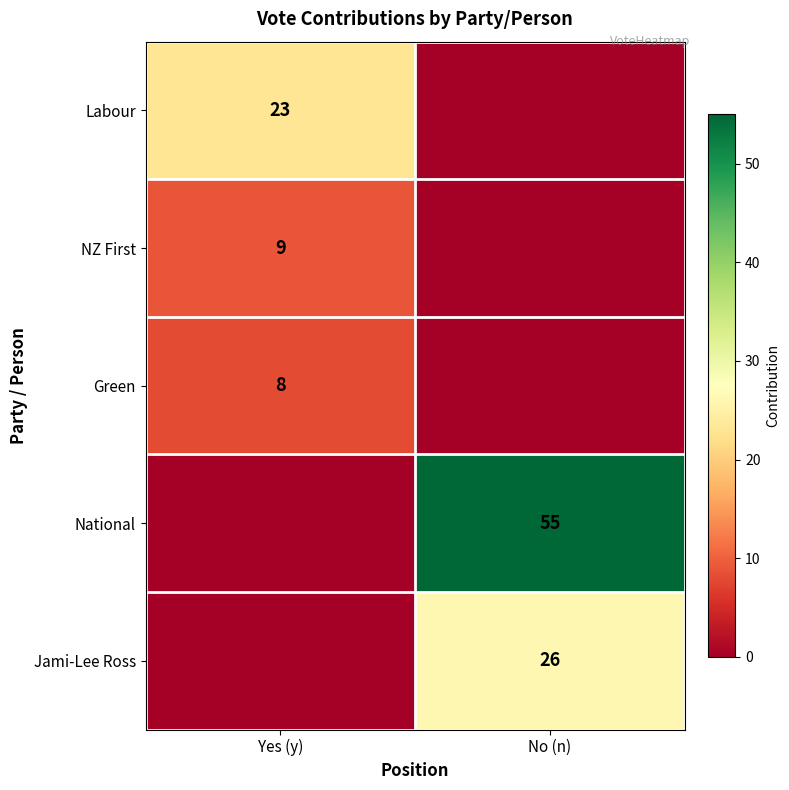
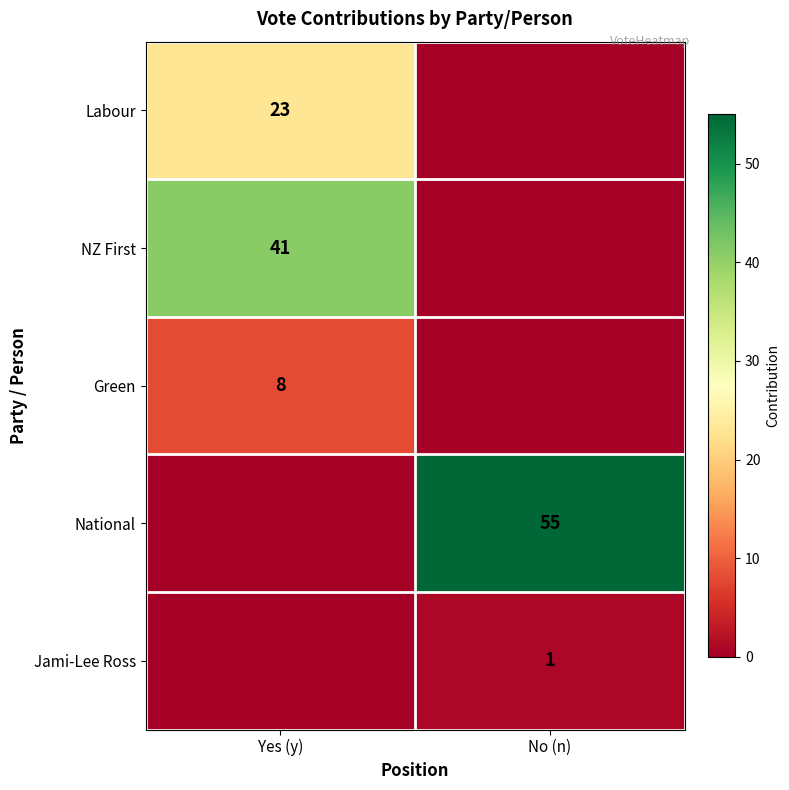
NZ First, Yes (y): 9 -> 41
Jami-Lee Ross, No (n): 26 -> 1
